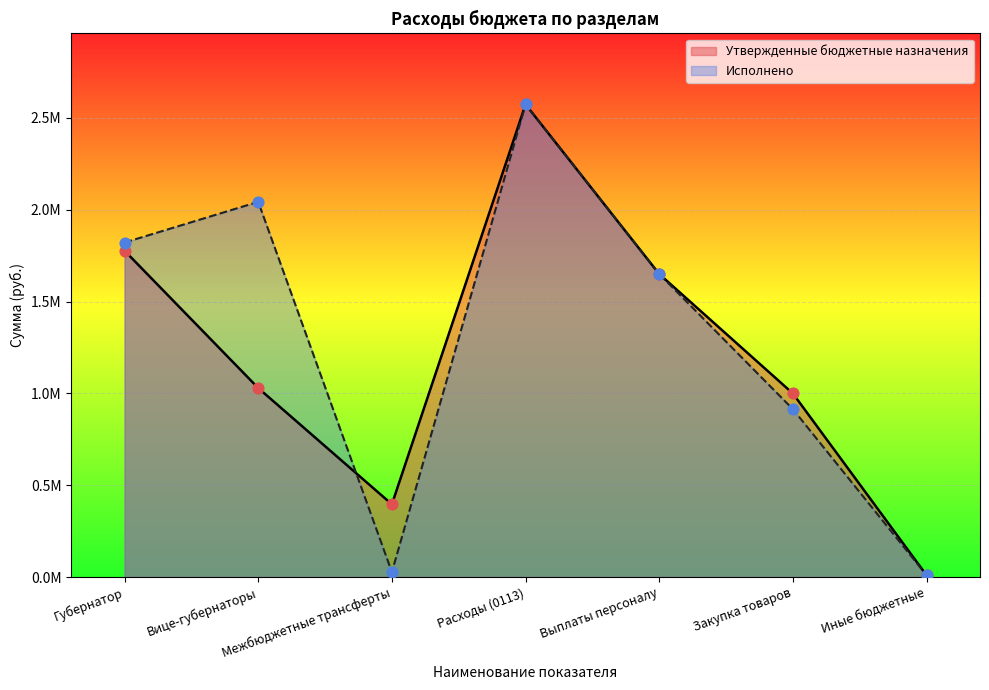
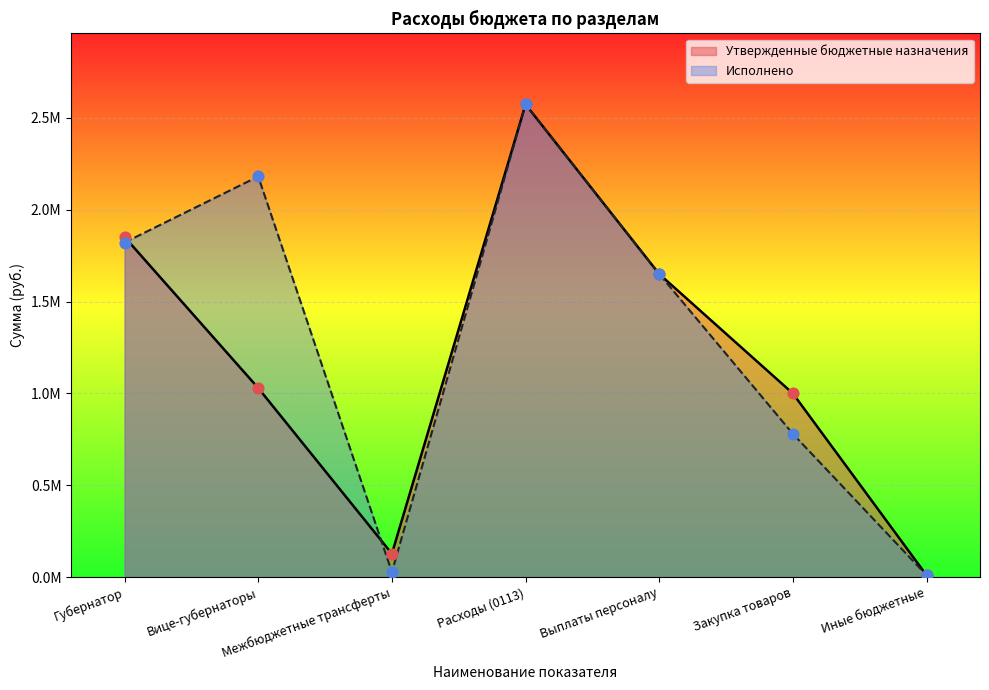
Утвержденные бюджетные назначения, Губернатор: 1780000 -> 1850000
Исполнено, Вице-губернаторы: 2040000 -> 2180000
Утвержденные бюджетные назначения, Межбюджетные трансферты: 400000 -> 130000
Исполнено, Закупка товаров: 910000 -> 780000
